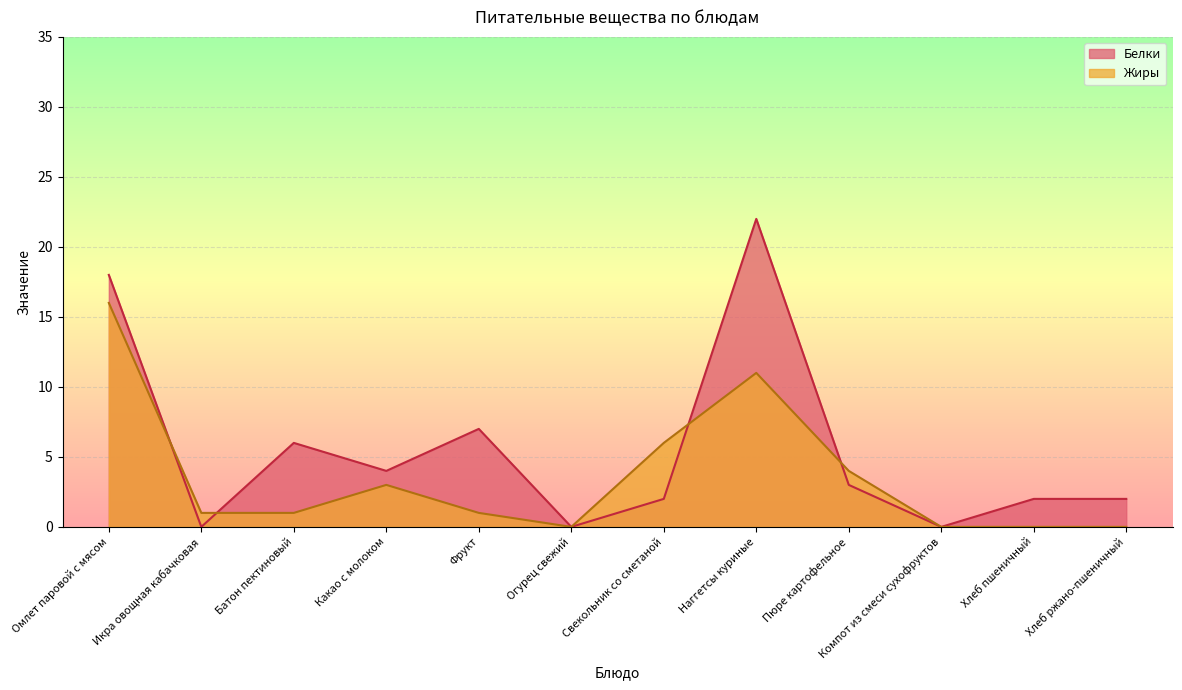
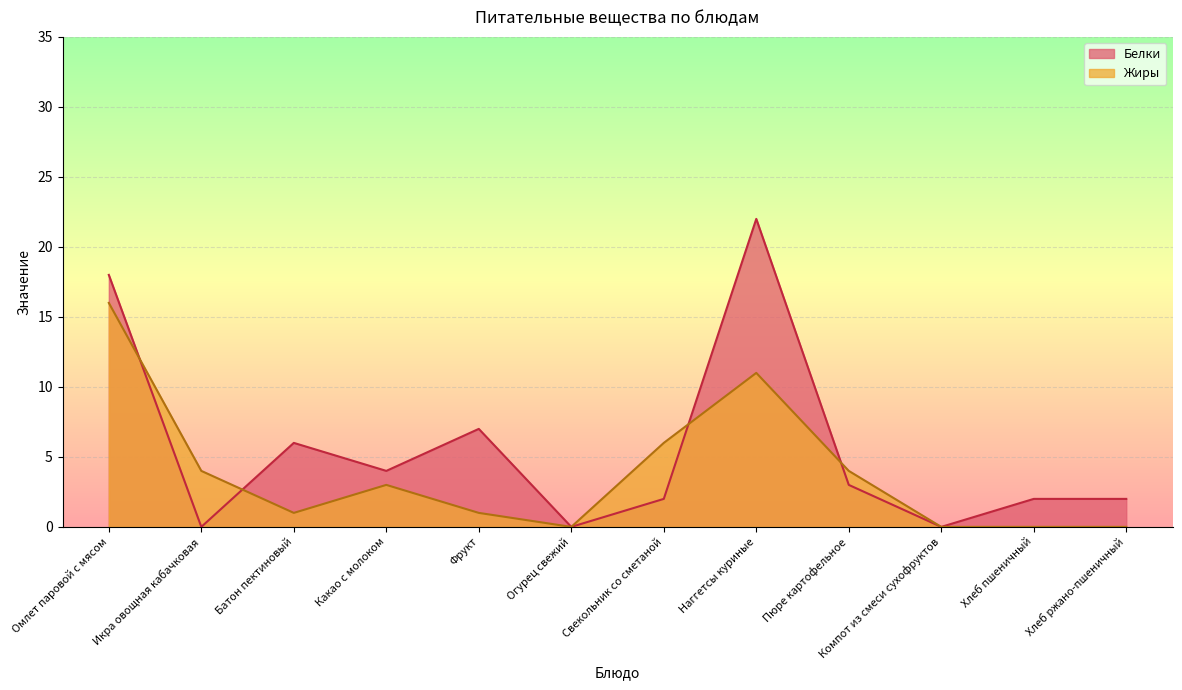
Жиры, Икра овощная кабачковая: 1 -> 4
